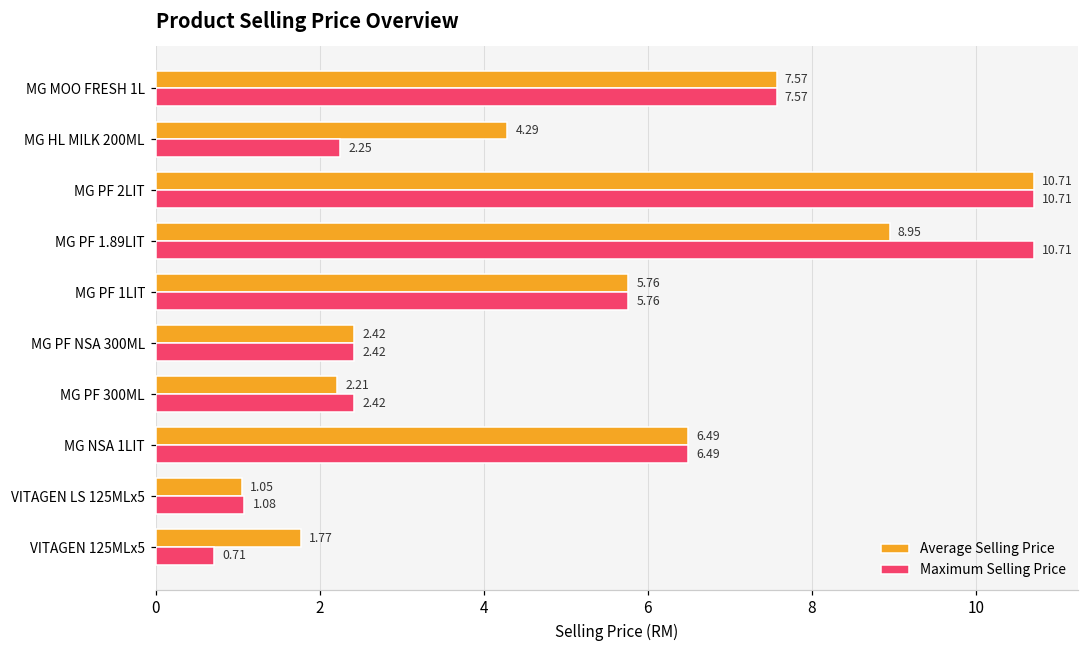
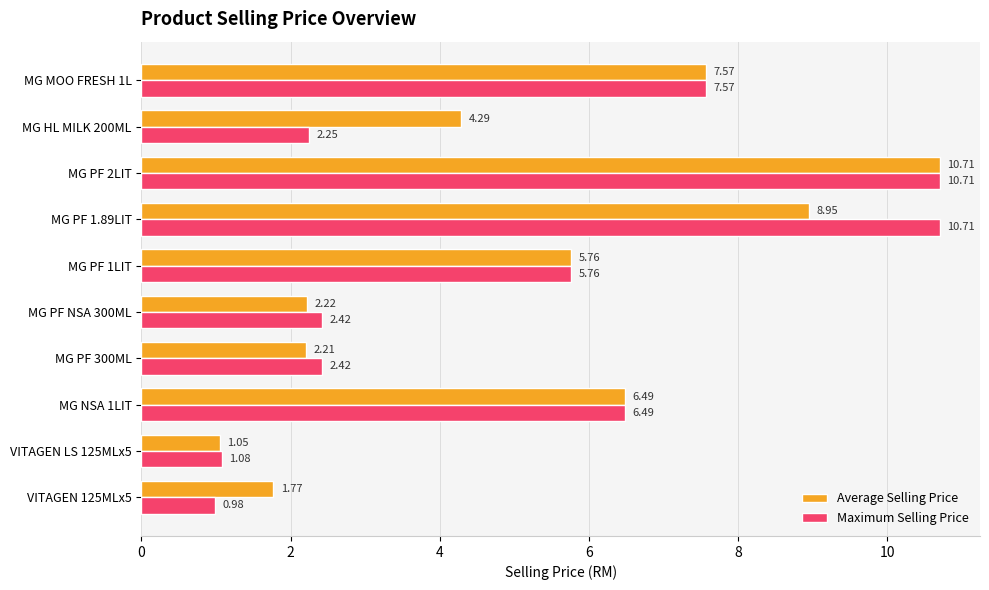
Average Selling Price, MG PF NSA 300ML: 2.42 -> 2.22
Maximum Selling Price, VITAGEN 125MLx5: 0.71 -> 0.98
